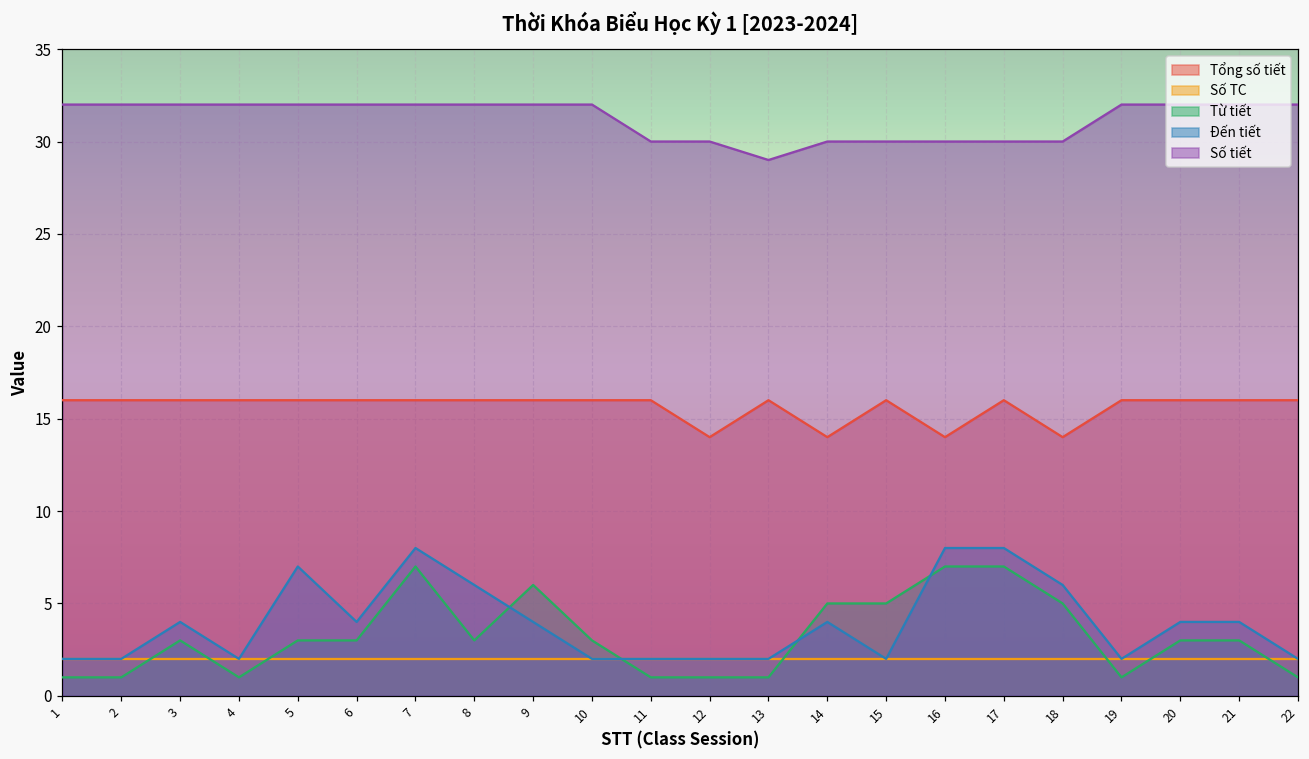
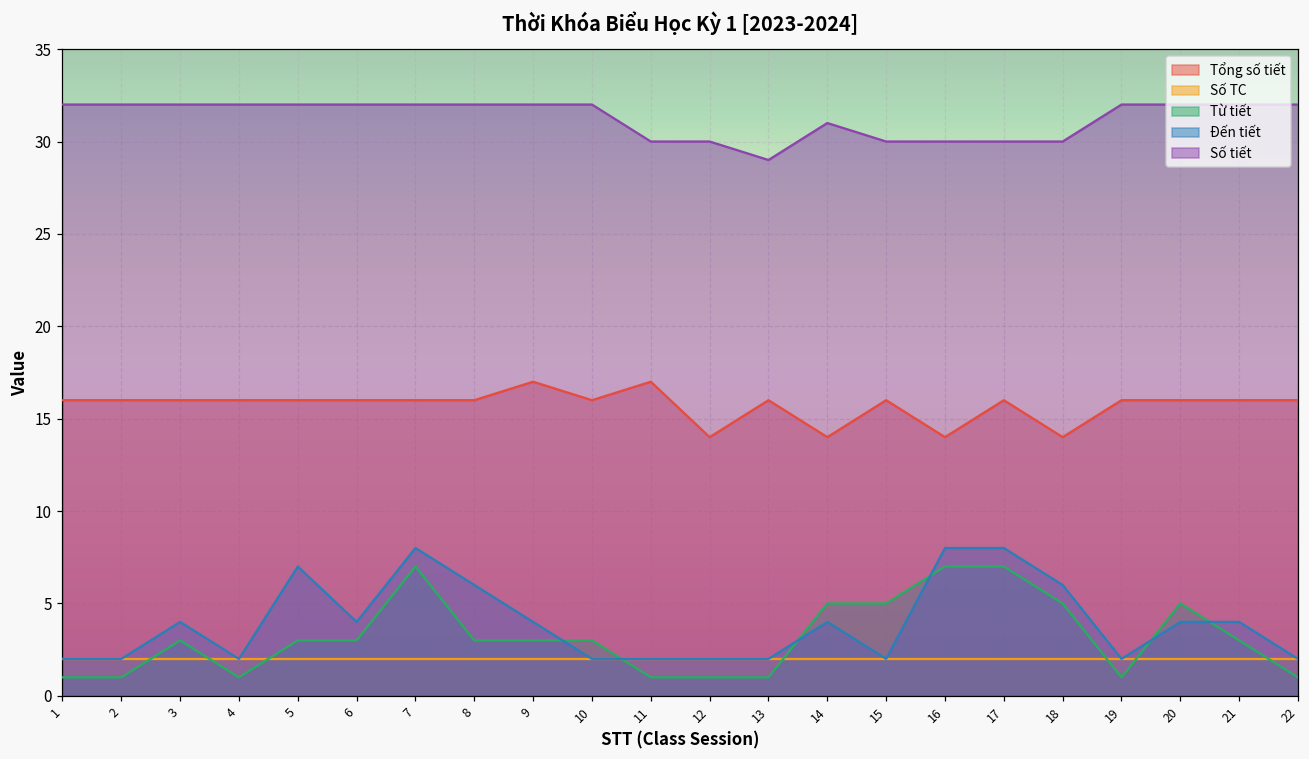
Tổng số tiết, 9: 16 -> 17
Từ tiết, 9: 6 -> 3
Tổng số tiết, 11: 16 -> 17
Số tiết, 14: 30 -> 31
Từ tiết, 20: 3 -> 5
